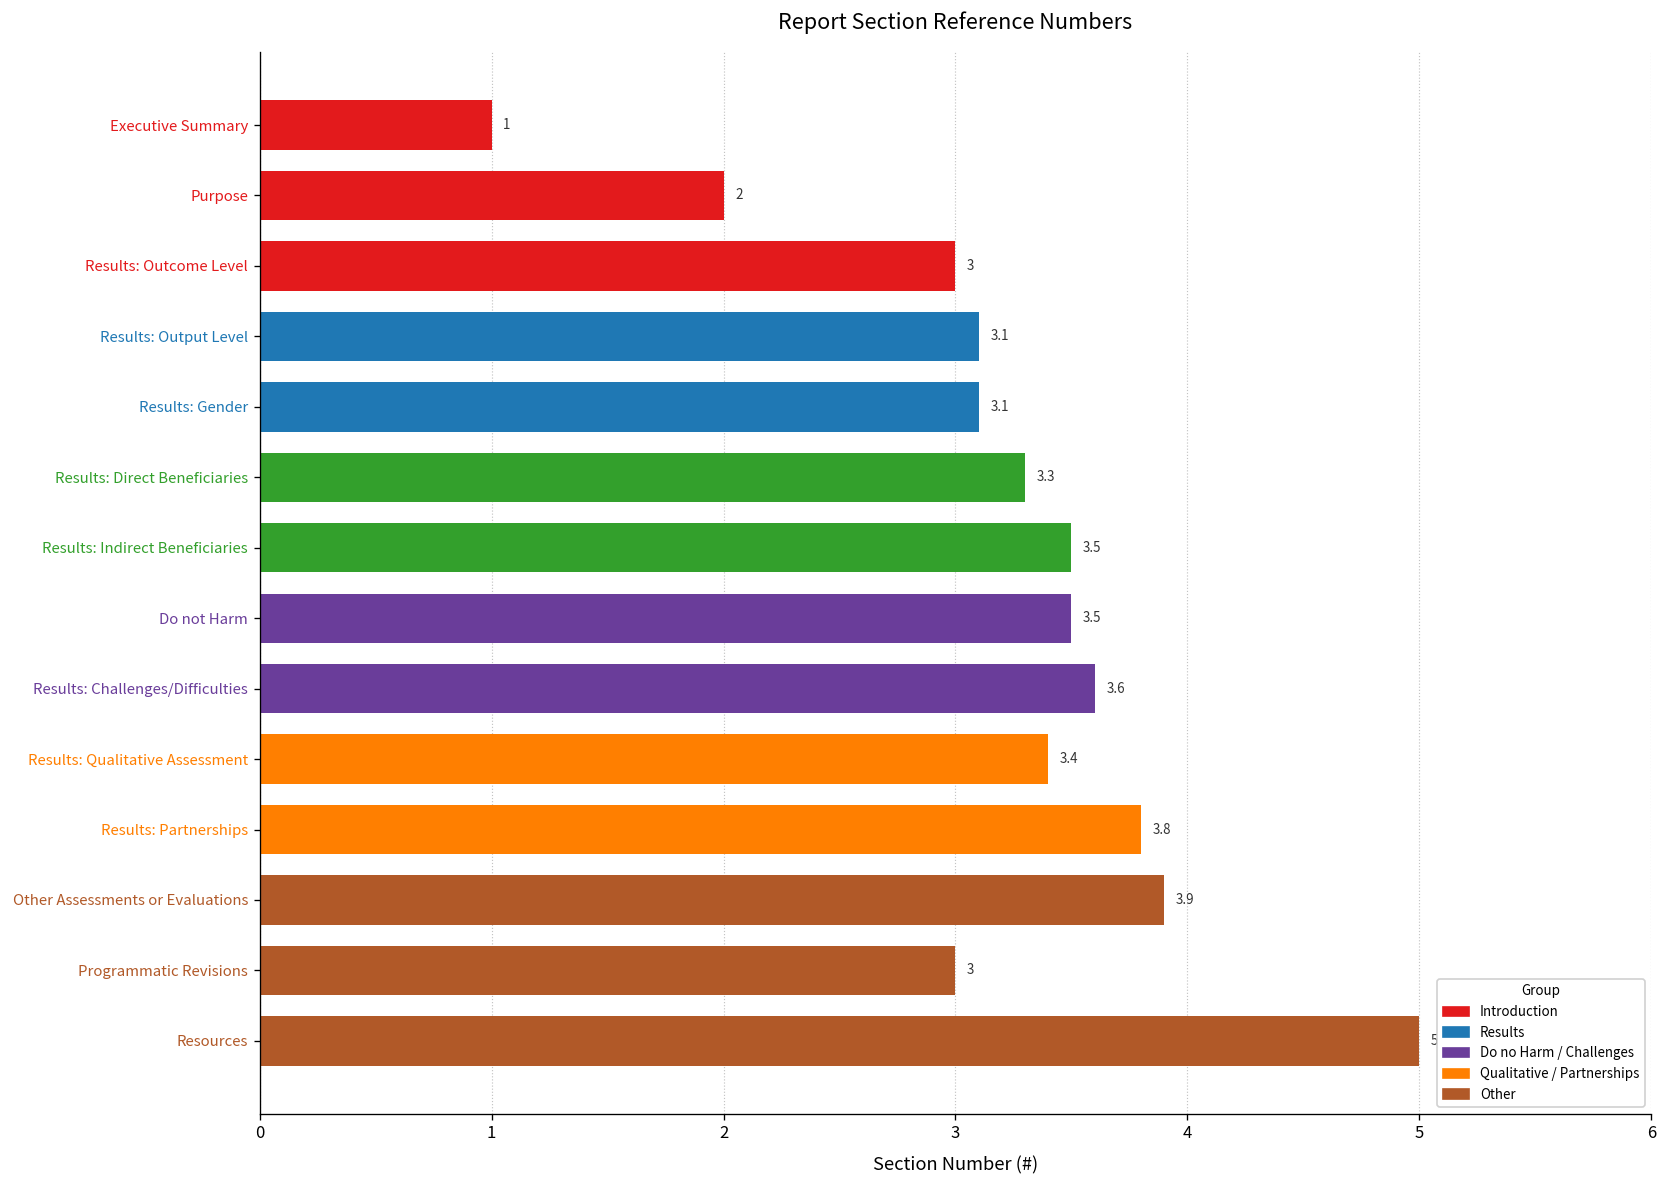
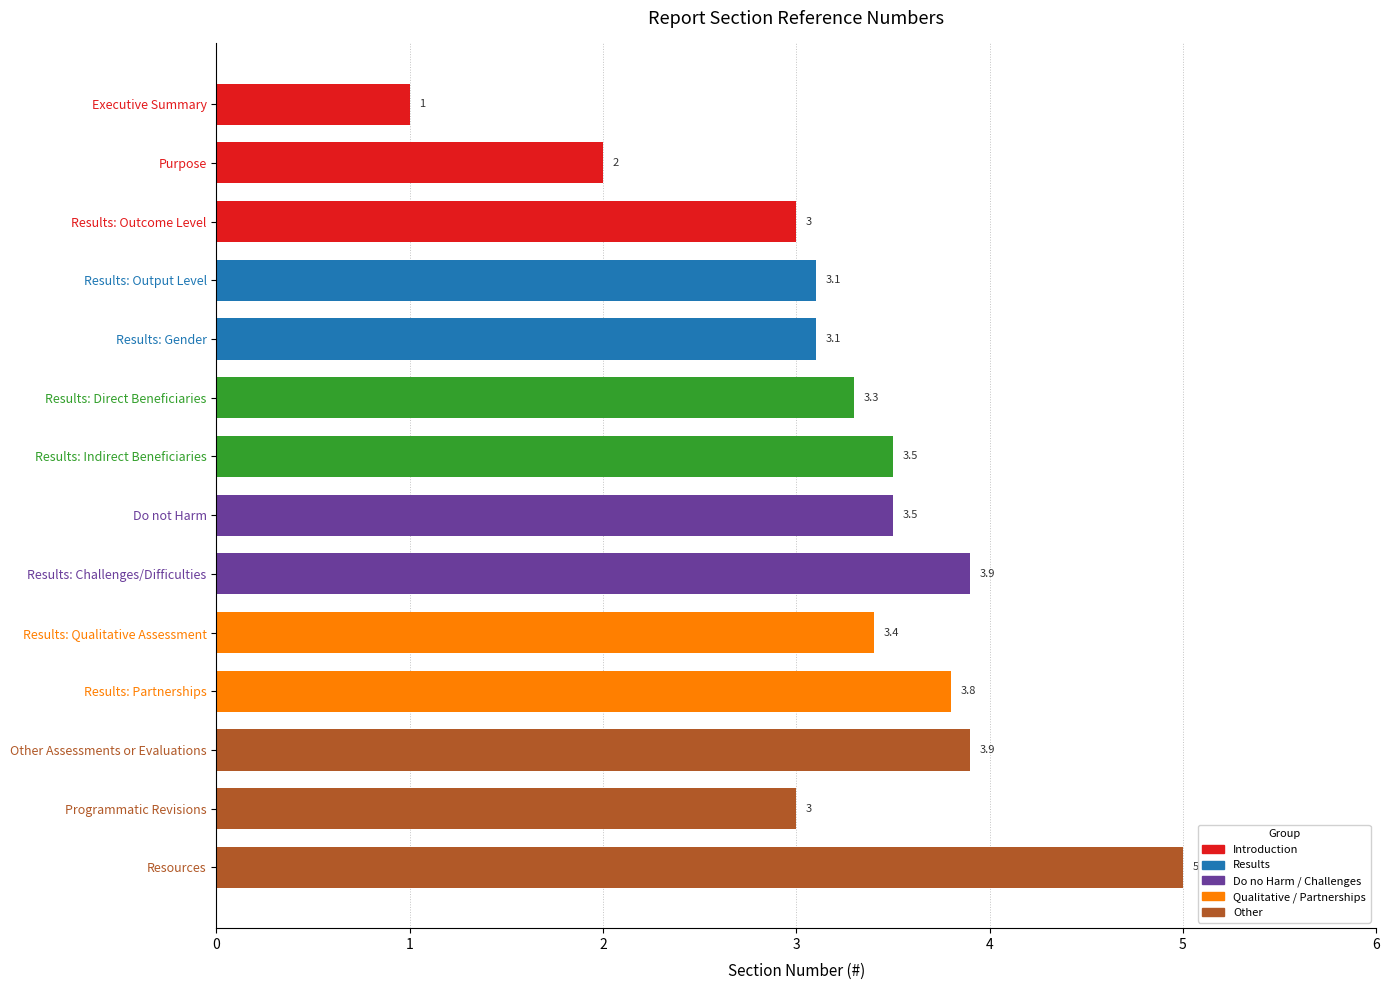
Results: Challenges/Difficulties: 3.6 -> 3.9
